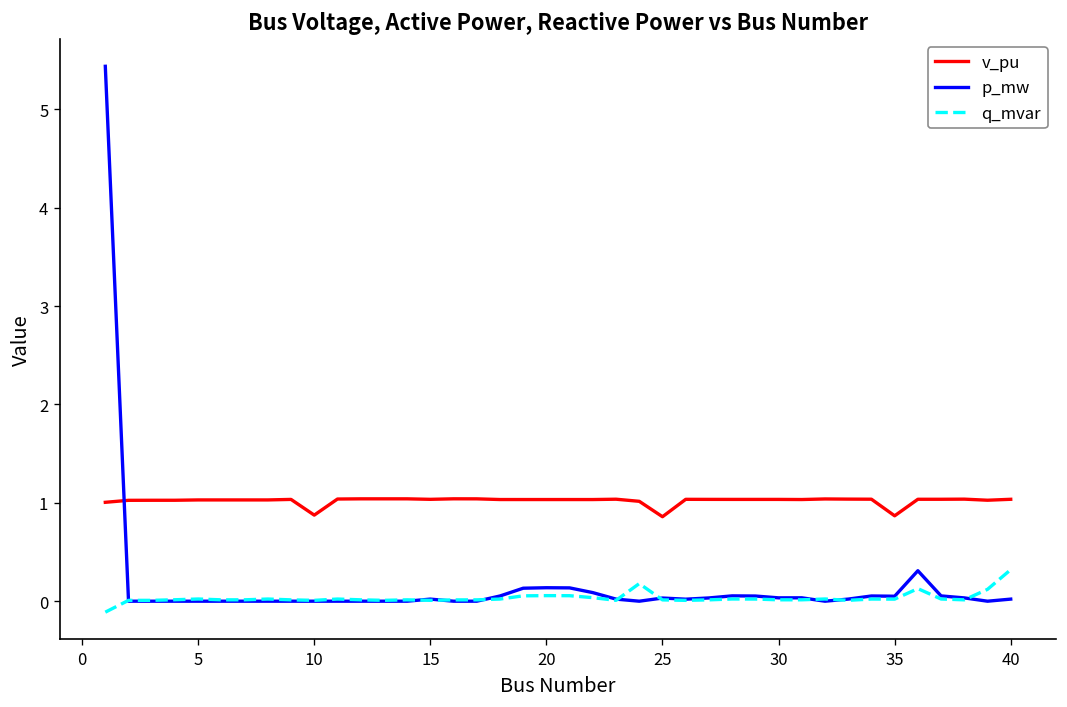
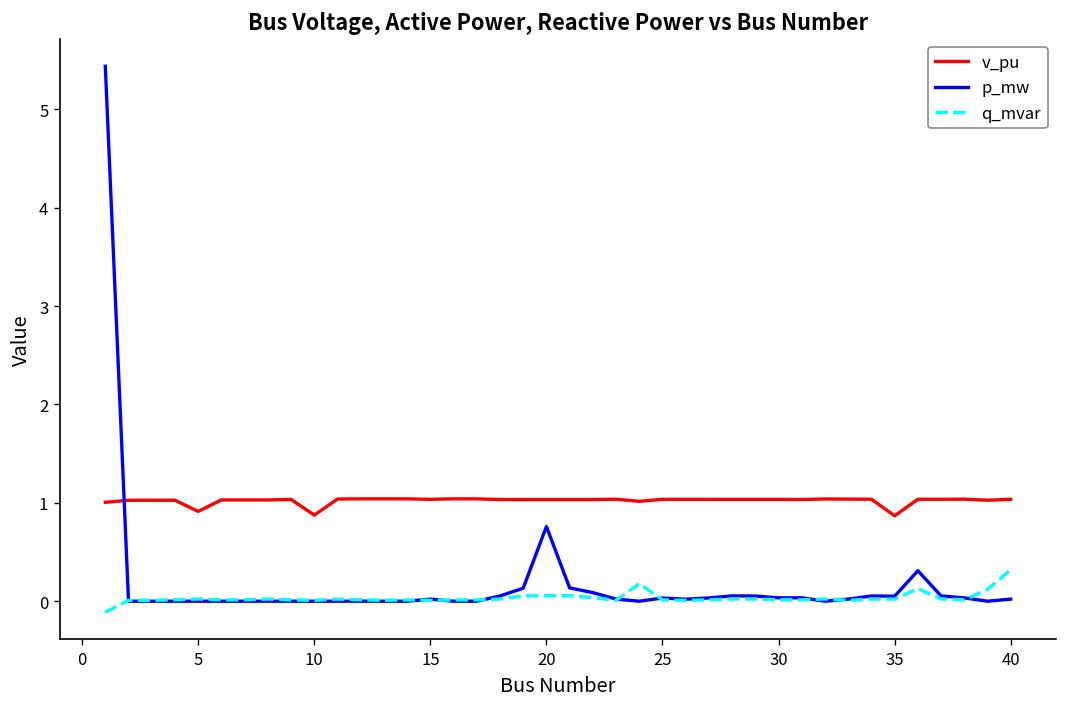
v_pu, 5: 1.0 -> 0.9
p_mw, 20: 0.1 -> 0.8
v_pu, 25: 0.9 -> 1.0
